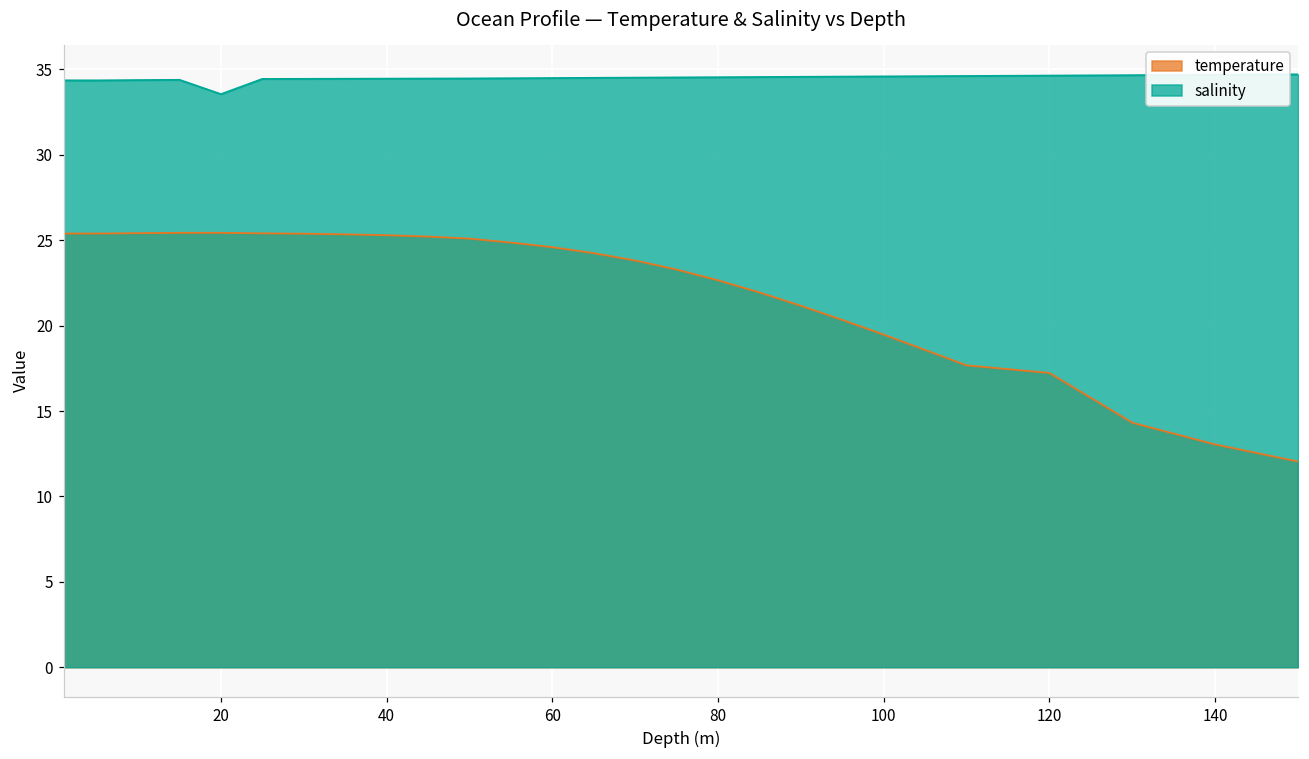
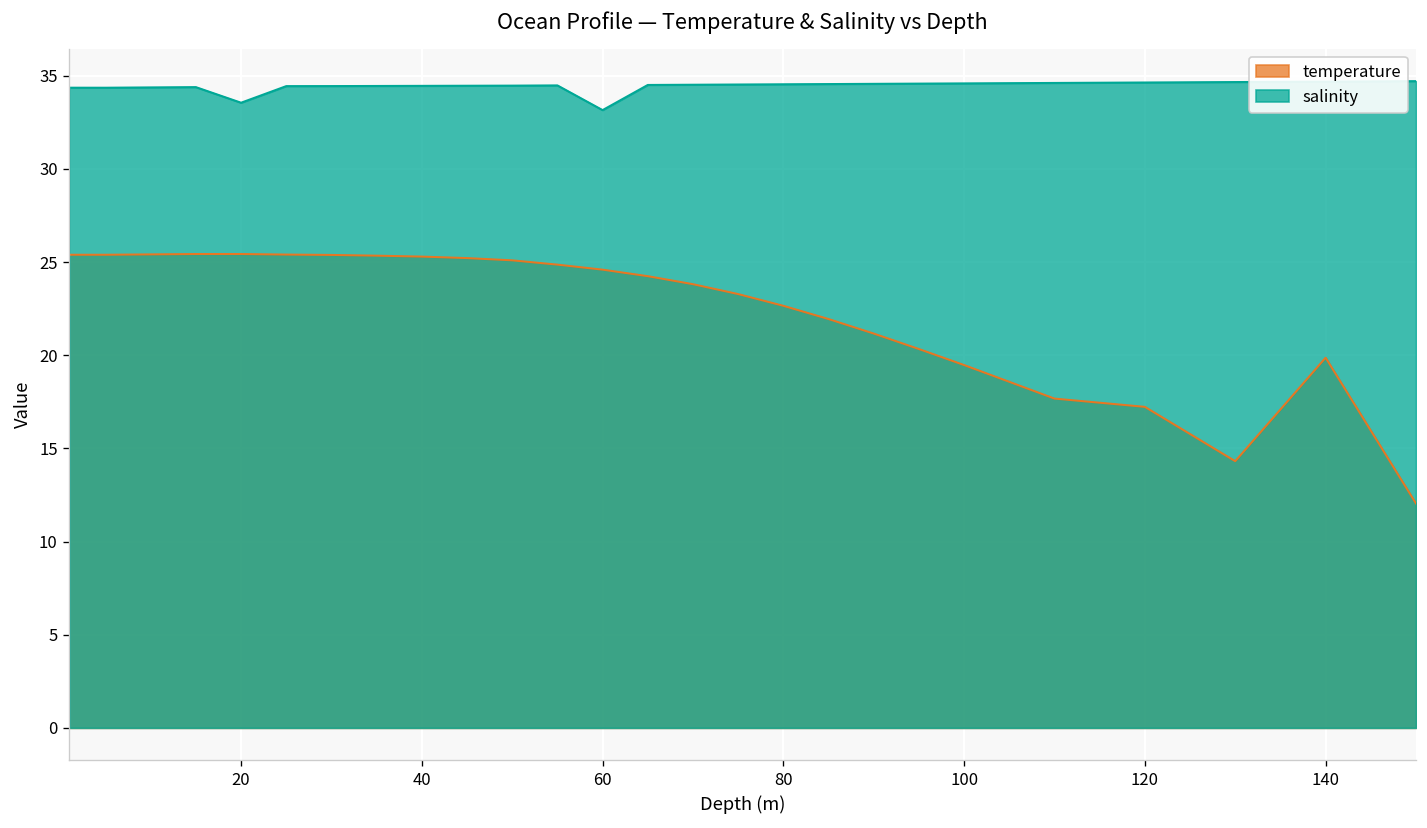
salinity, 60: 34.5 -> 33.2
temperature, 140: 13.0 -> 19.9
